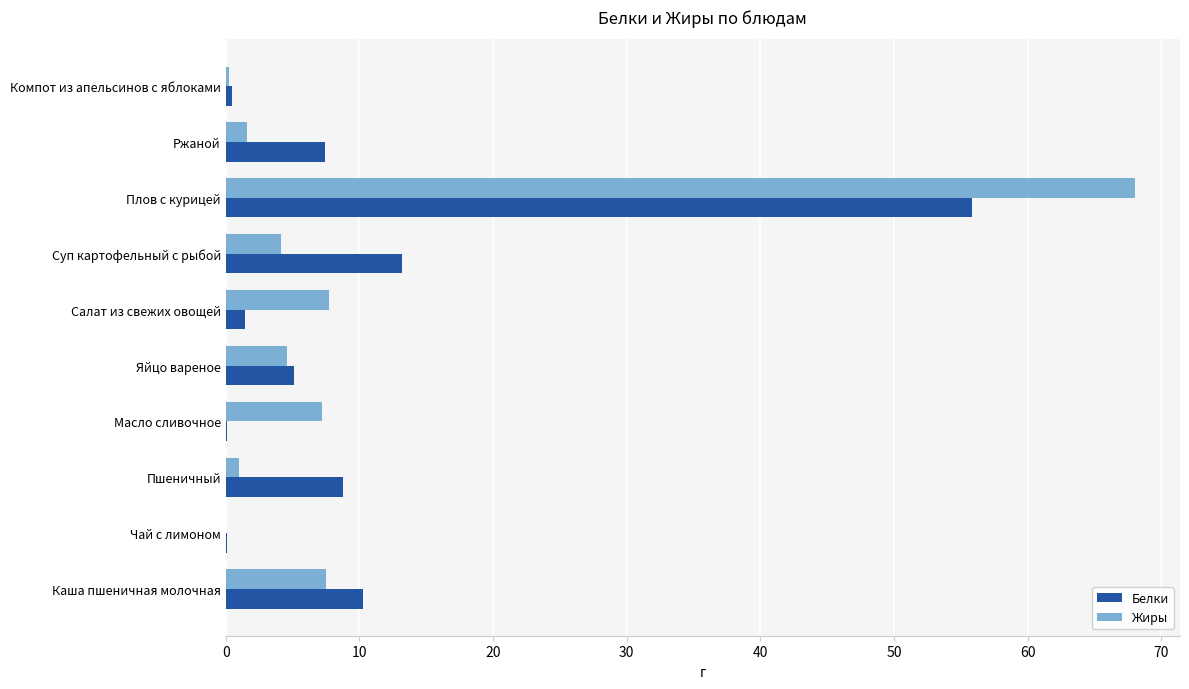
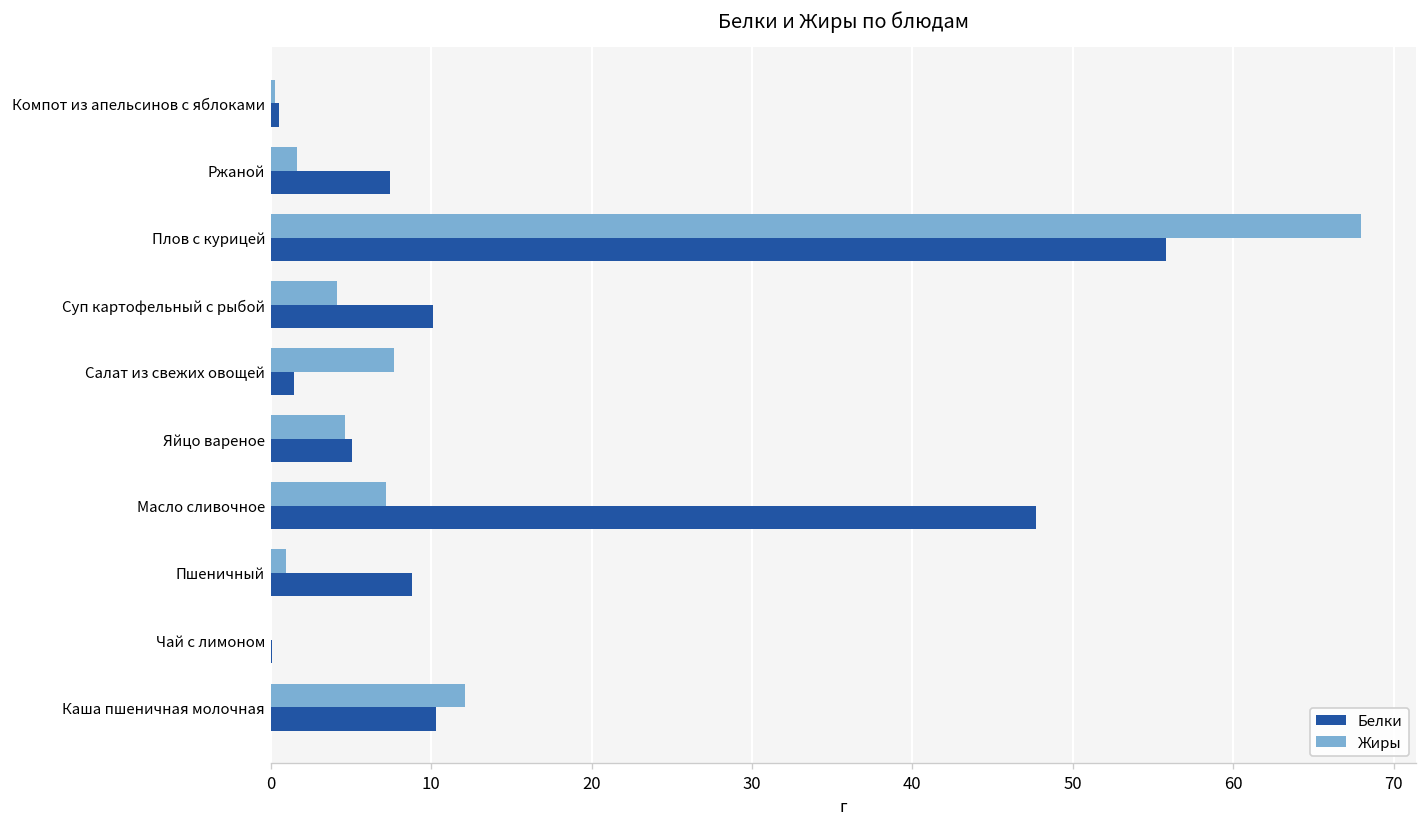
Белки, Суп картофельный с рыбой: 13.2 -> 10.1
Белки, Масло сливочное: 0.1 -> 47.7
Жиры, Каша пшеничная молочная: 7.5 -> 12.1
